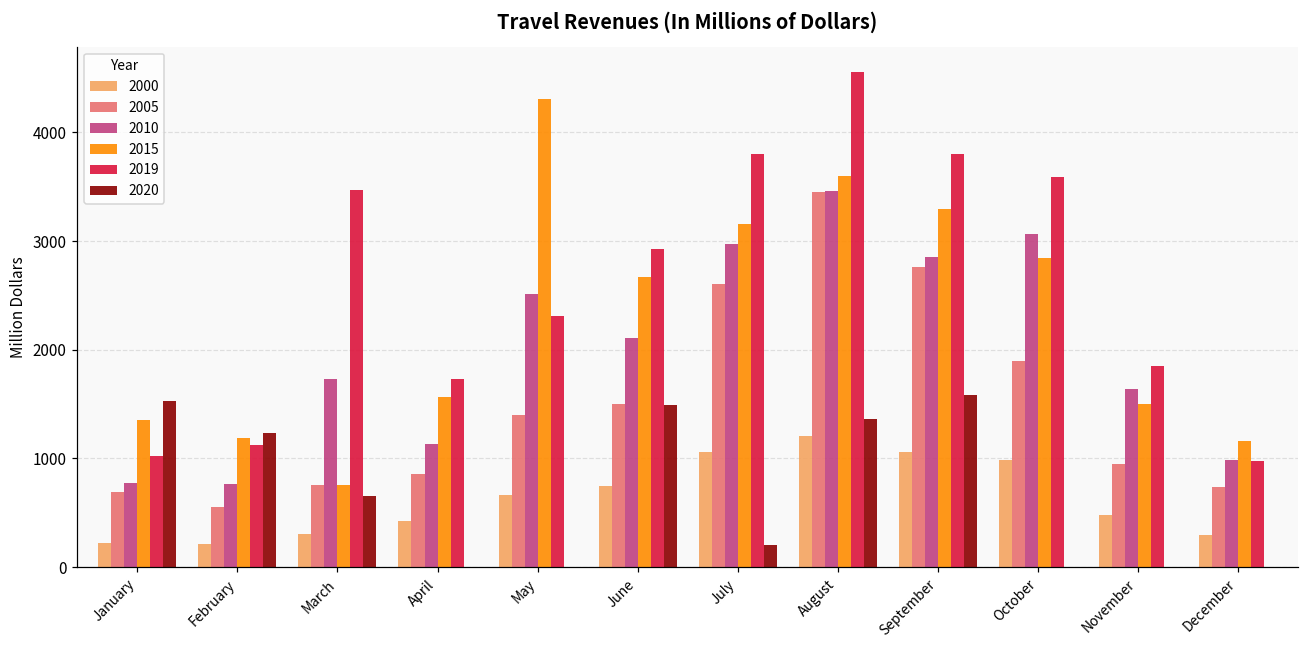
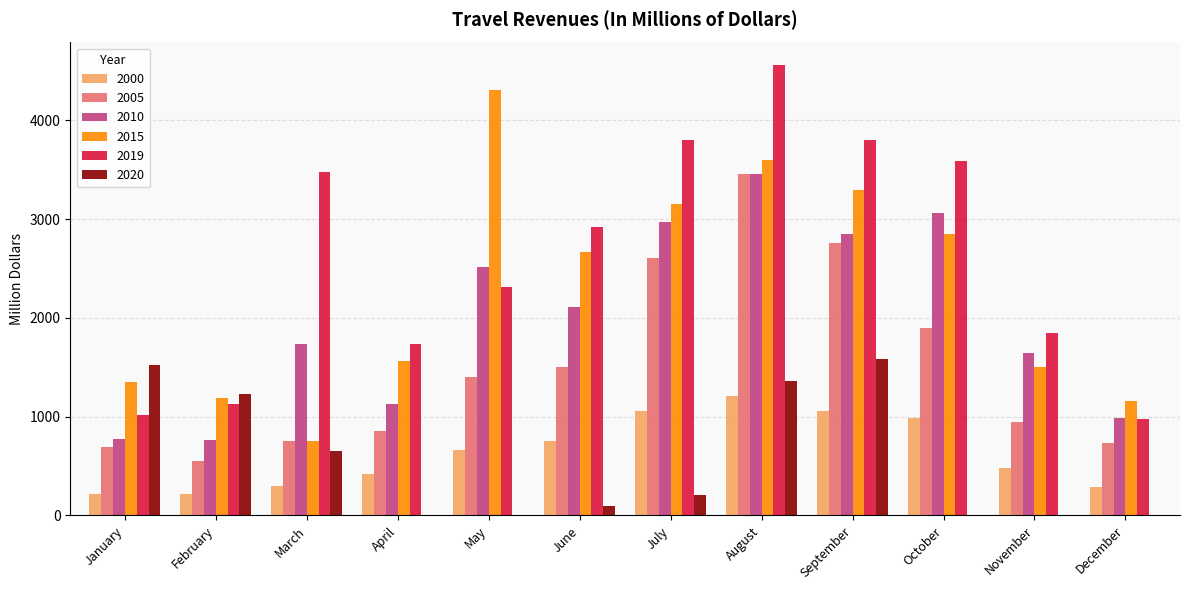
2020, June: 1500 -> 100
